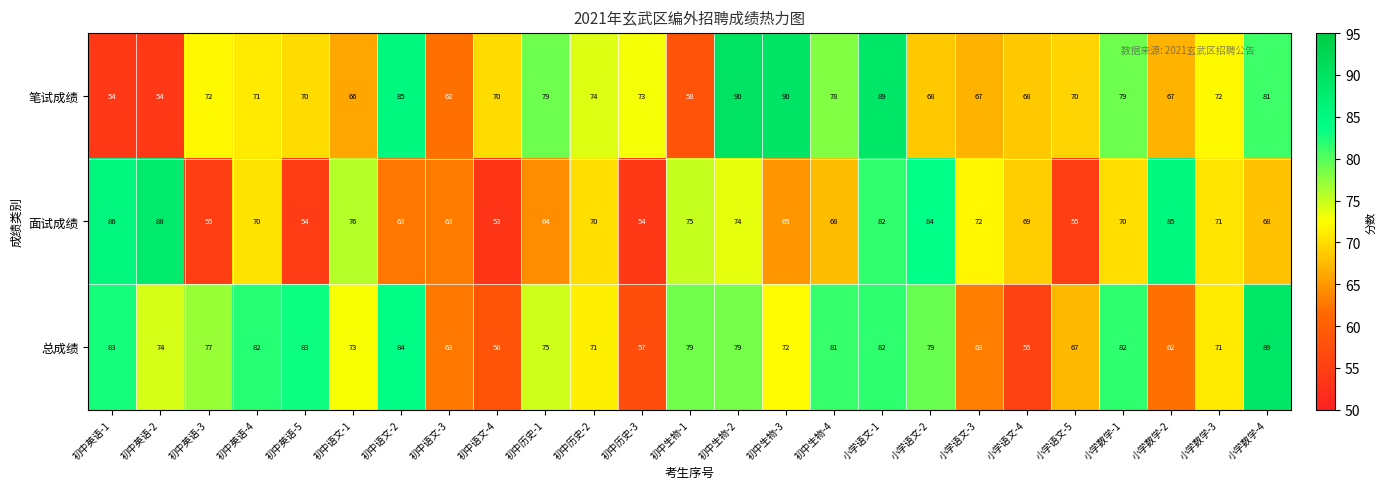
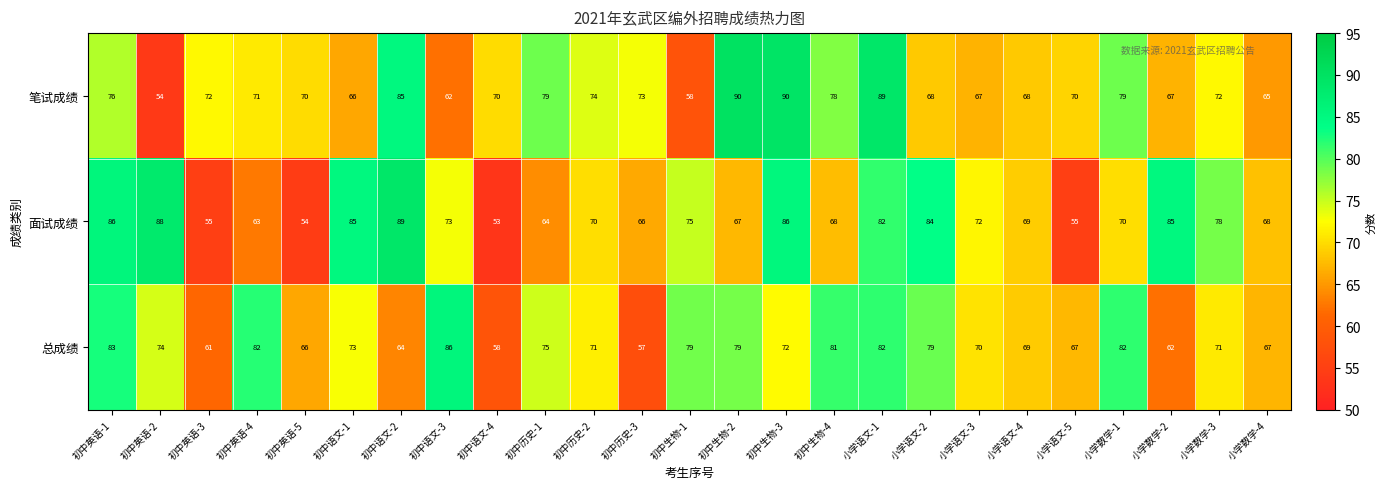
笔试成绩, 初中英语-1: 54 -> 76
笔试成绩, 小学数学-4: 81 -> 65
面试成绩, 初中英语-4: 70 -> 63
面试成绩, 初中语文-1: 76 -> 85
面试成绩, 初中语文-2: 63 -> 89
面试成绩, 初中语文-3: 63 -> 73
面试成绩, 初中历史-3: 54 -> 66
面试成绩, 初中生物-2: 74 -> 67
面试成绩, 初中生物-3: 65 -> 86
面试成绩, 小学数学-3: 71 -> 78
总成绩, 初中英语-3: 77 -> 61
总成绩, 初中英语-5: 83 -> 66
总成绩, 初中语文-2: 84 -> 64
总成绩, 初中语文-3: 63 -> 86
总成绩, 小学语文-3: 63 -> 70
总成绩, 小学语文-4: 55 -> 69
总成绩, 小学数学-4: 89 -> 67
